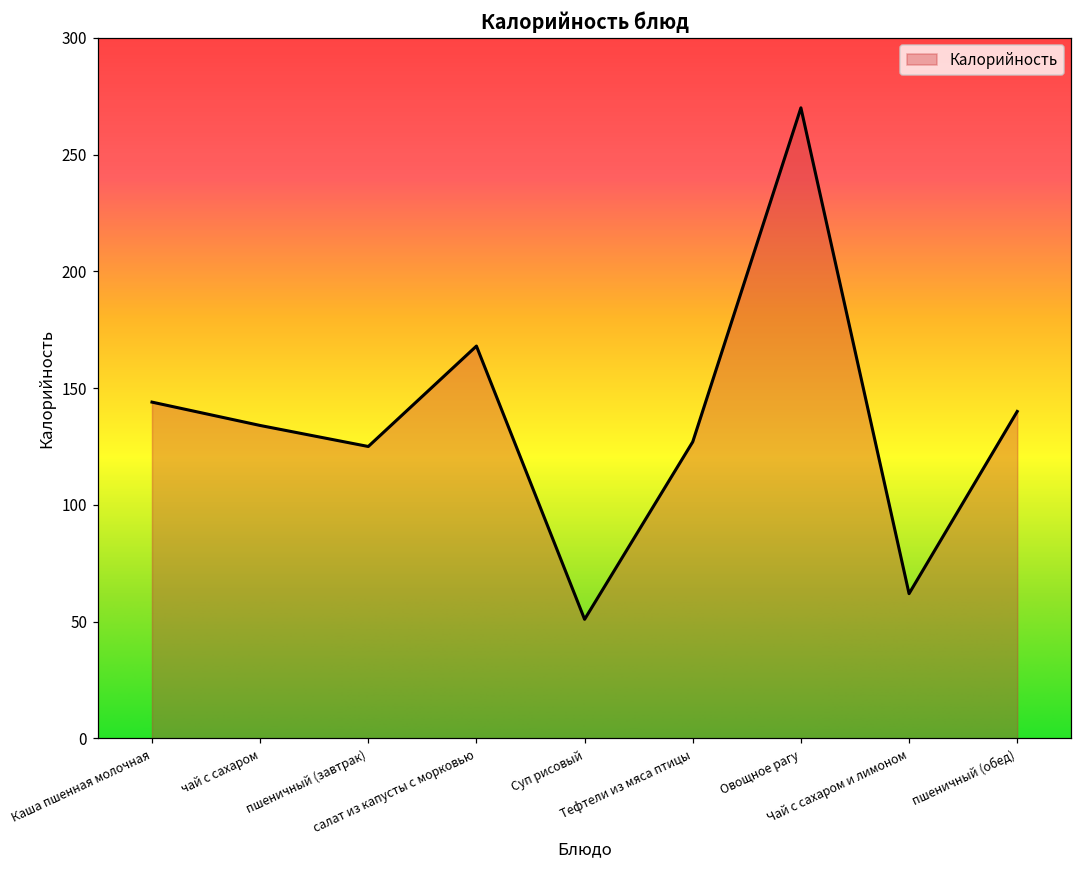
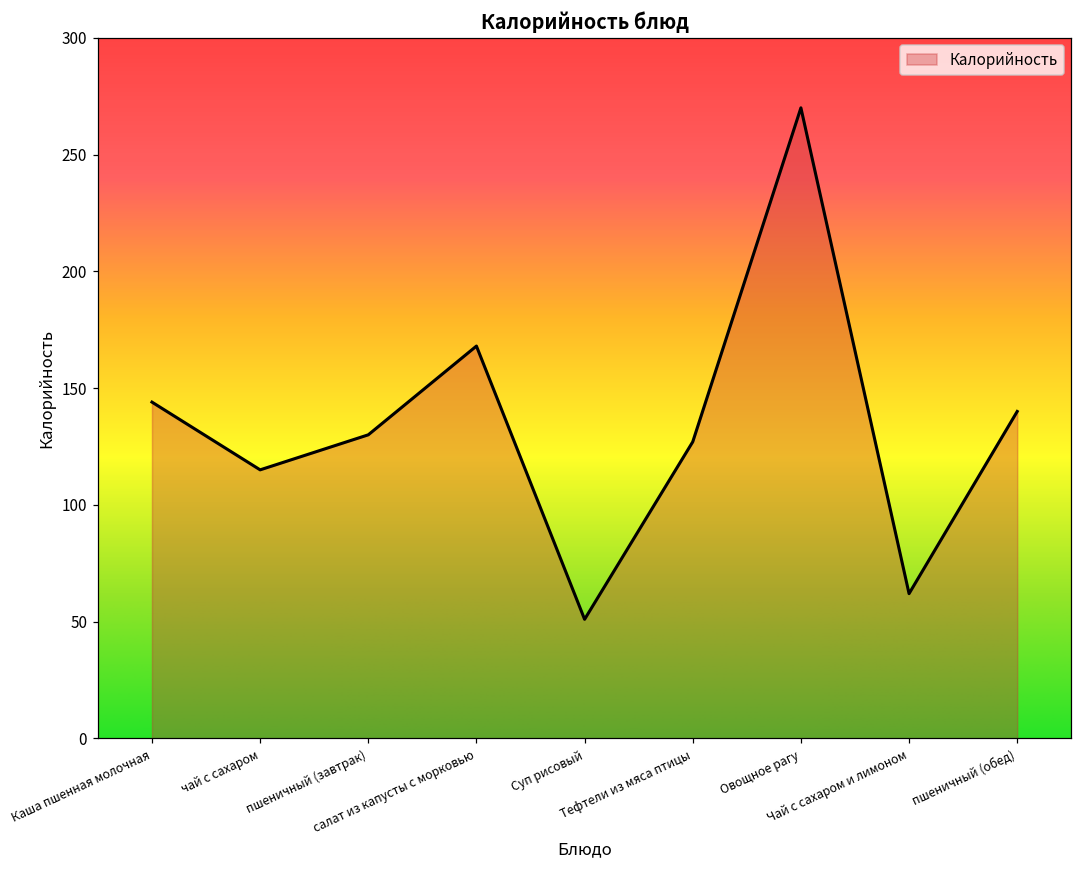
чай с сахаром: 134 -> 115
пшеничный (завтрак): 125 -> 130
